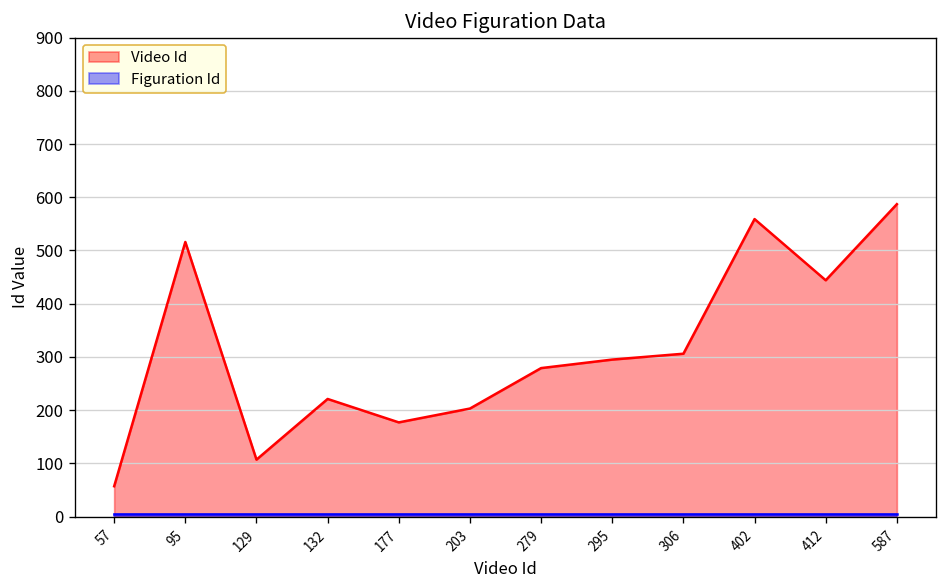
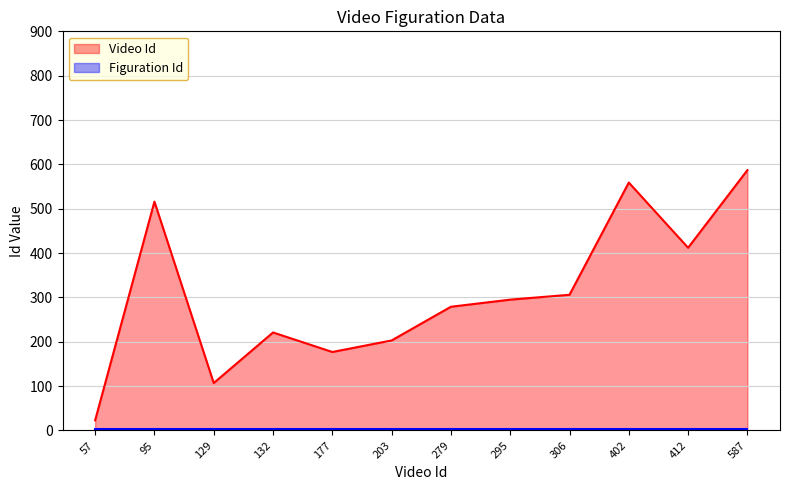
Video Id, 57: 60 -> 20
Video Id, 412: 440 -> 410
